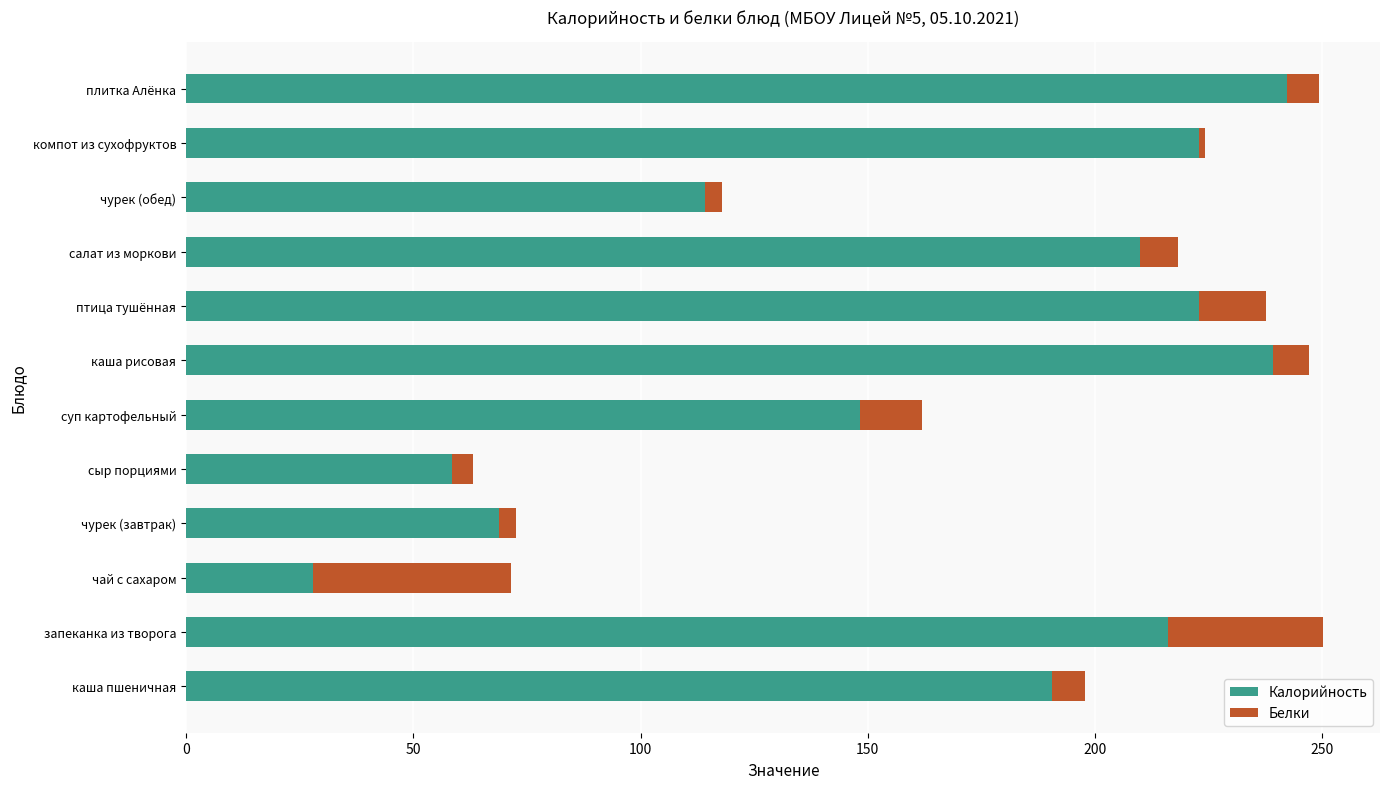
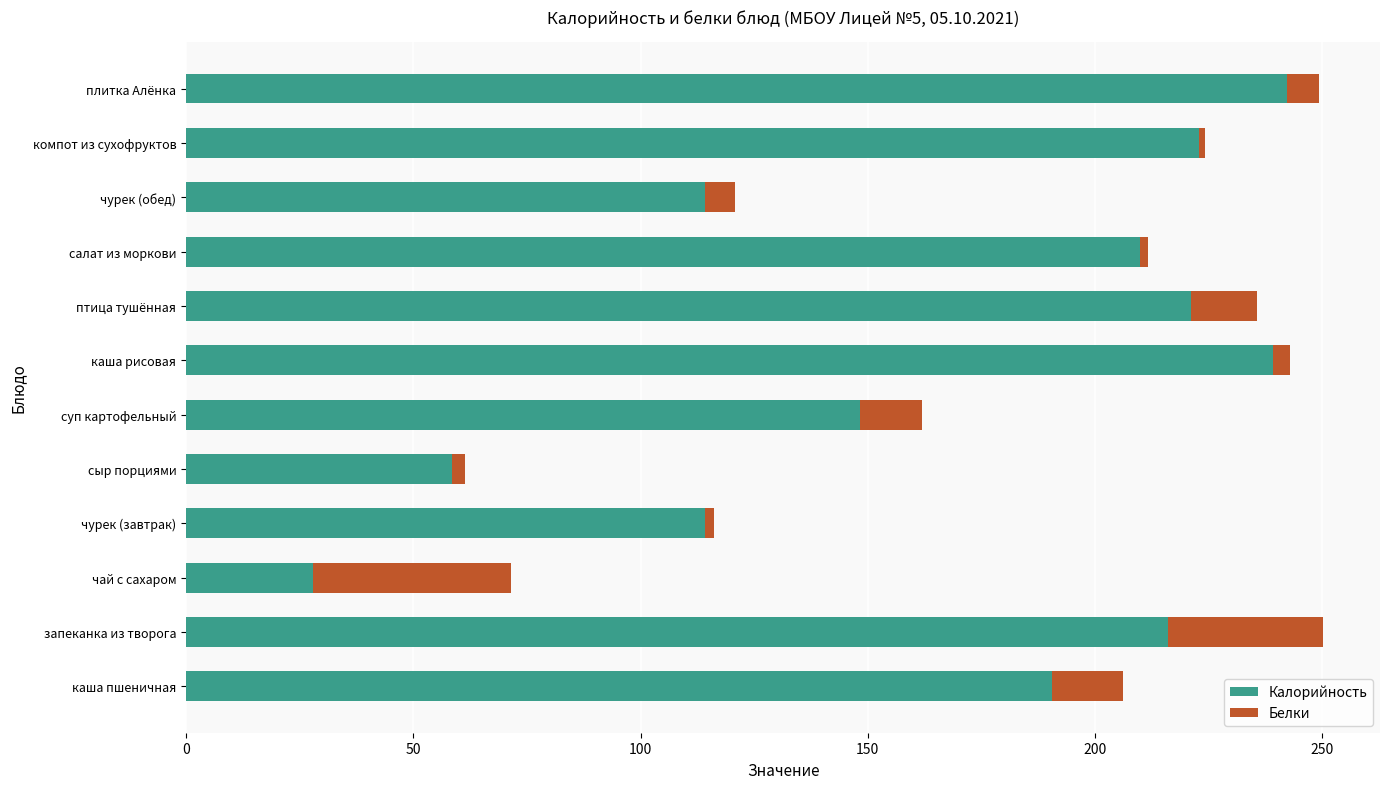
Белки, чурек (обед): 4 -> 7
Белки, салат из моркови: 8 -> 2
Калорийность, птица тушённая: 223 -> 221
Белки, каша рисовая: 8 -> 4
Белки, сыр порциями: 5 -> 3
Калорийность, чурек (завтрак): 69 -> 114
Белки, чурек (завтрак): 4 -> 2
Белки, каша пшеничная: 7 -> 16
